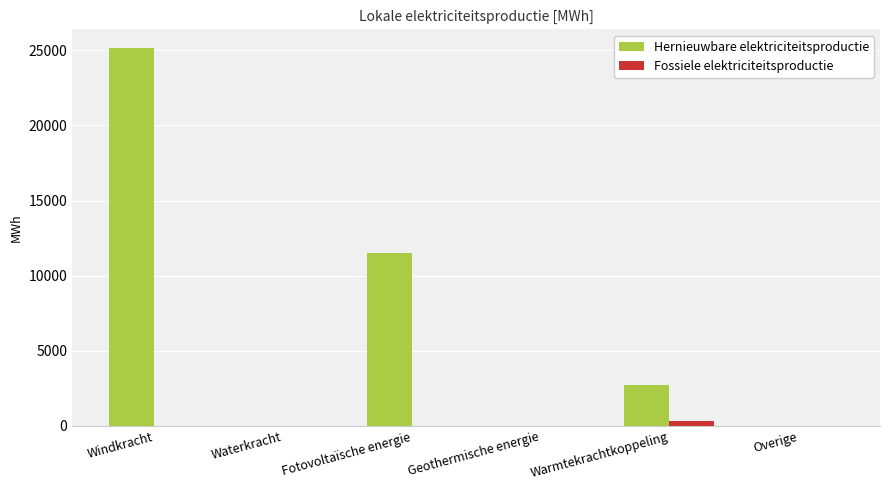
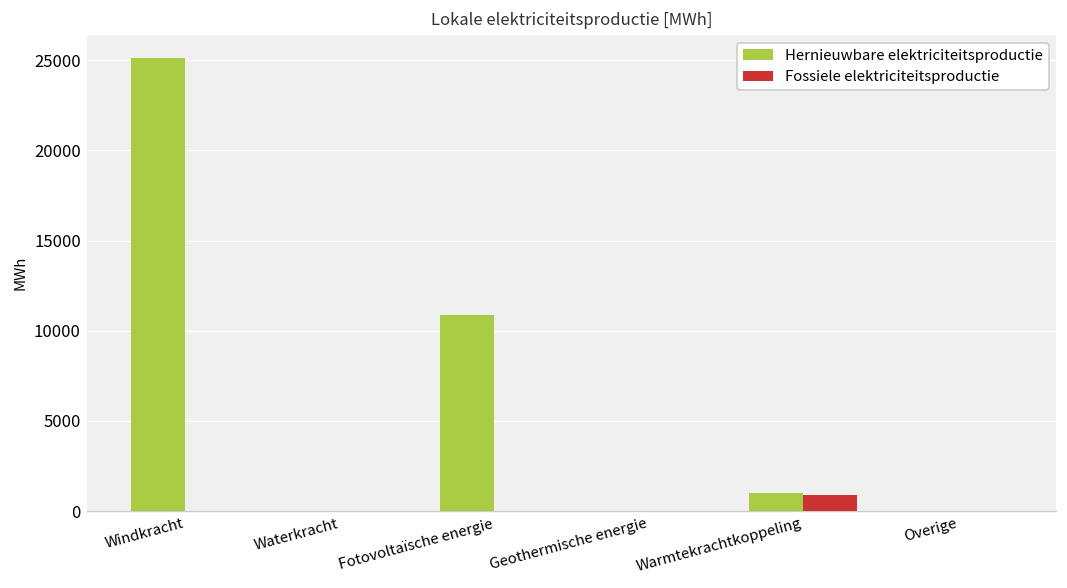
Hernieuwbare elektriciteitsproductie, Fotovoltaïsche energie: 11500 -> 10900
Hernieuwbare elektriciteitsproductie, Warmtekrachtkoppeling: 2700 -> 1000
Fossiele elektriciteitsproductie, Warmtekrachtkoppeling: 400 -> 900
